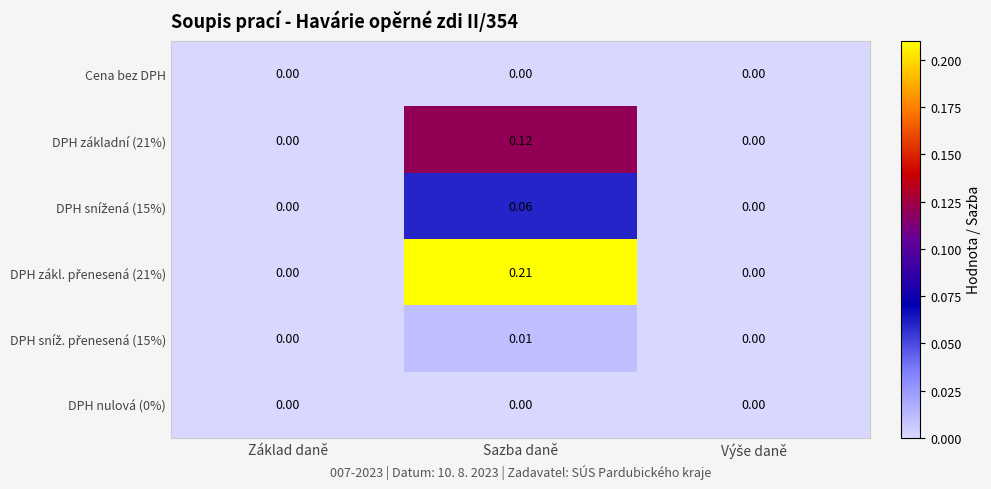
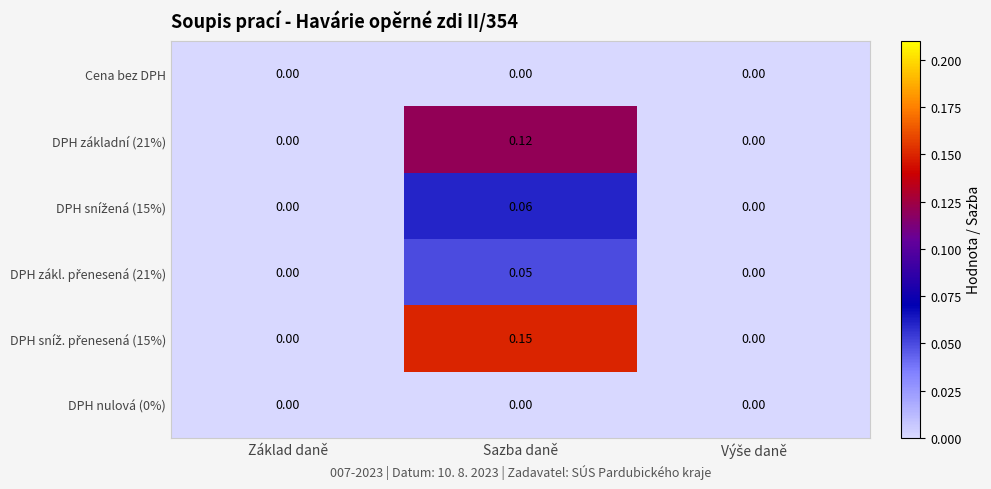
DPH zákl. přenesená (21%), Sazba daně: 0.21 -> 0.05
DPH sníž. přenesená (15%), Sazba daně: 0.01 -> 0.15
